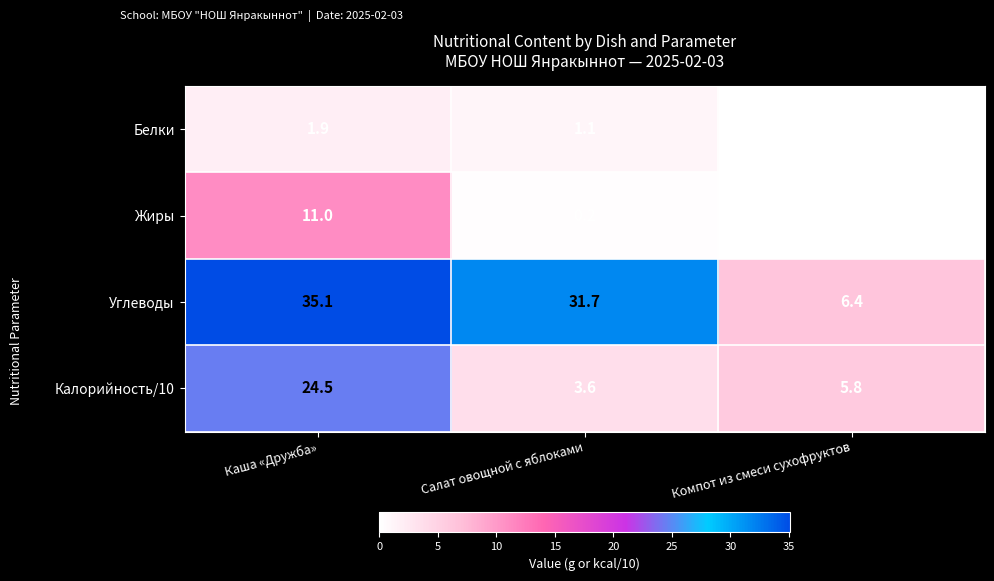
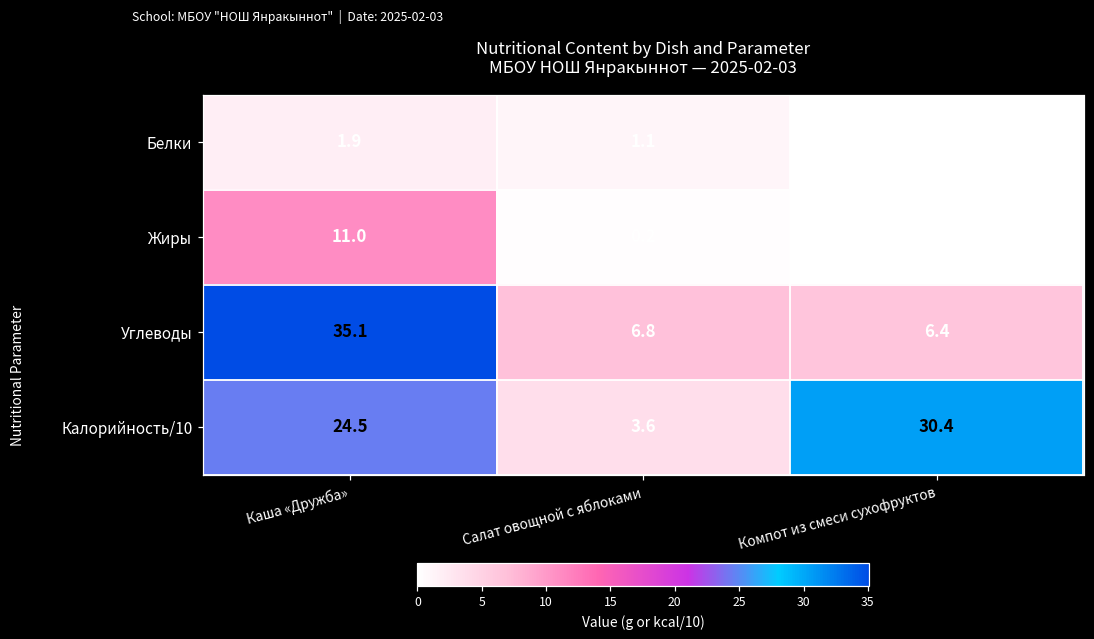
Углеводы, Салат овощной с яблоками: 31.7 -> 6.8
Калорийность/10, Компот из смеси сухофруктов: 5.8 -> 30.4
